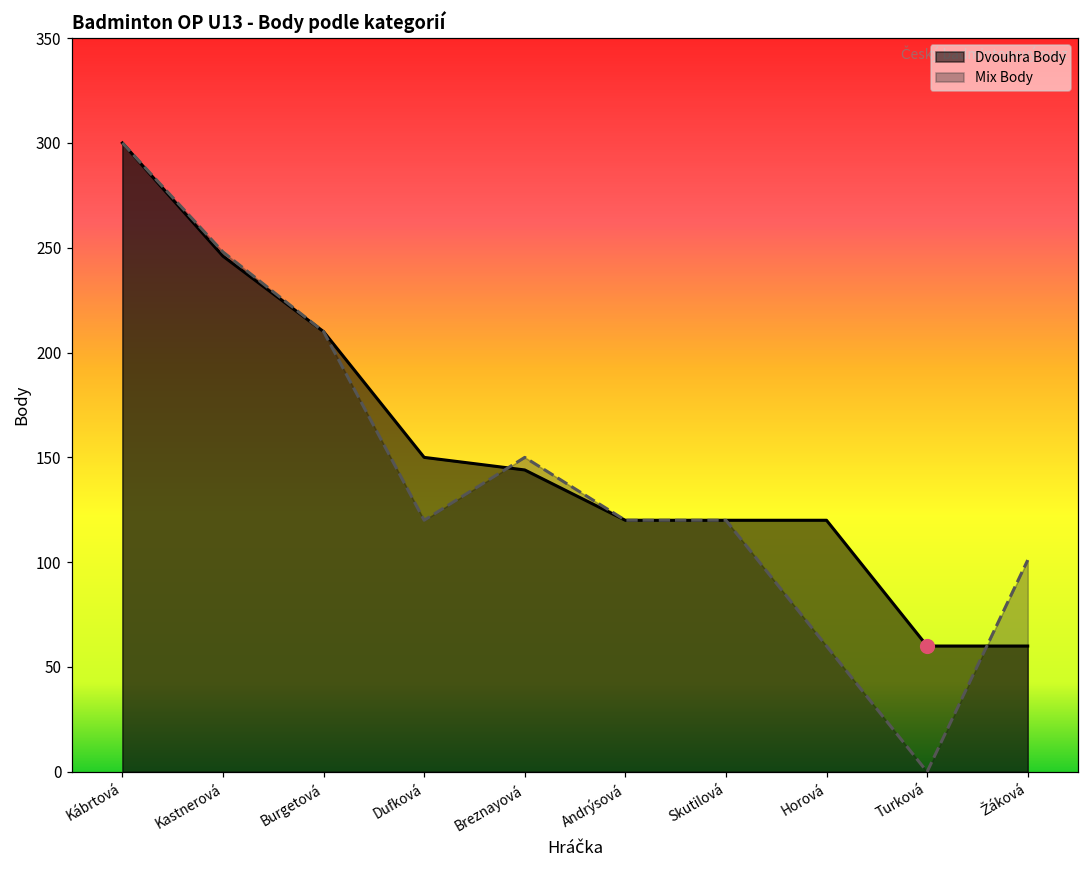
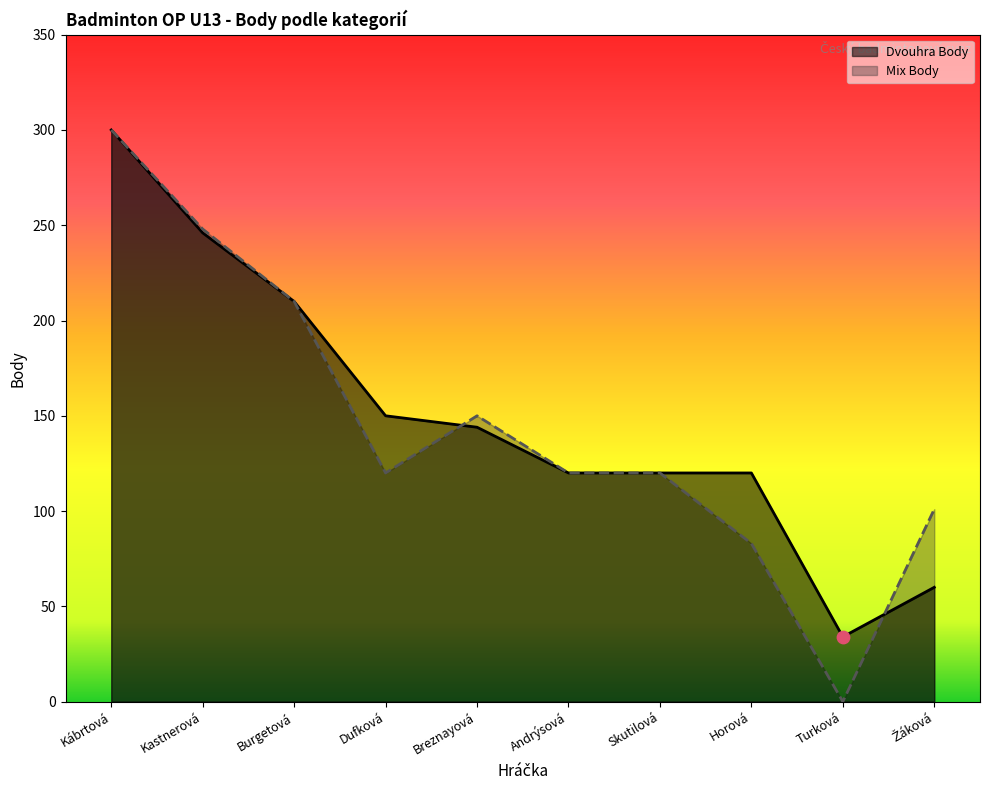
Mix Body, Horová: 60 -> 83
Dvouhra Body, Turková: 60 -> 34
